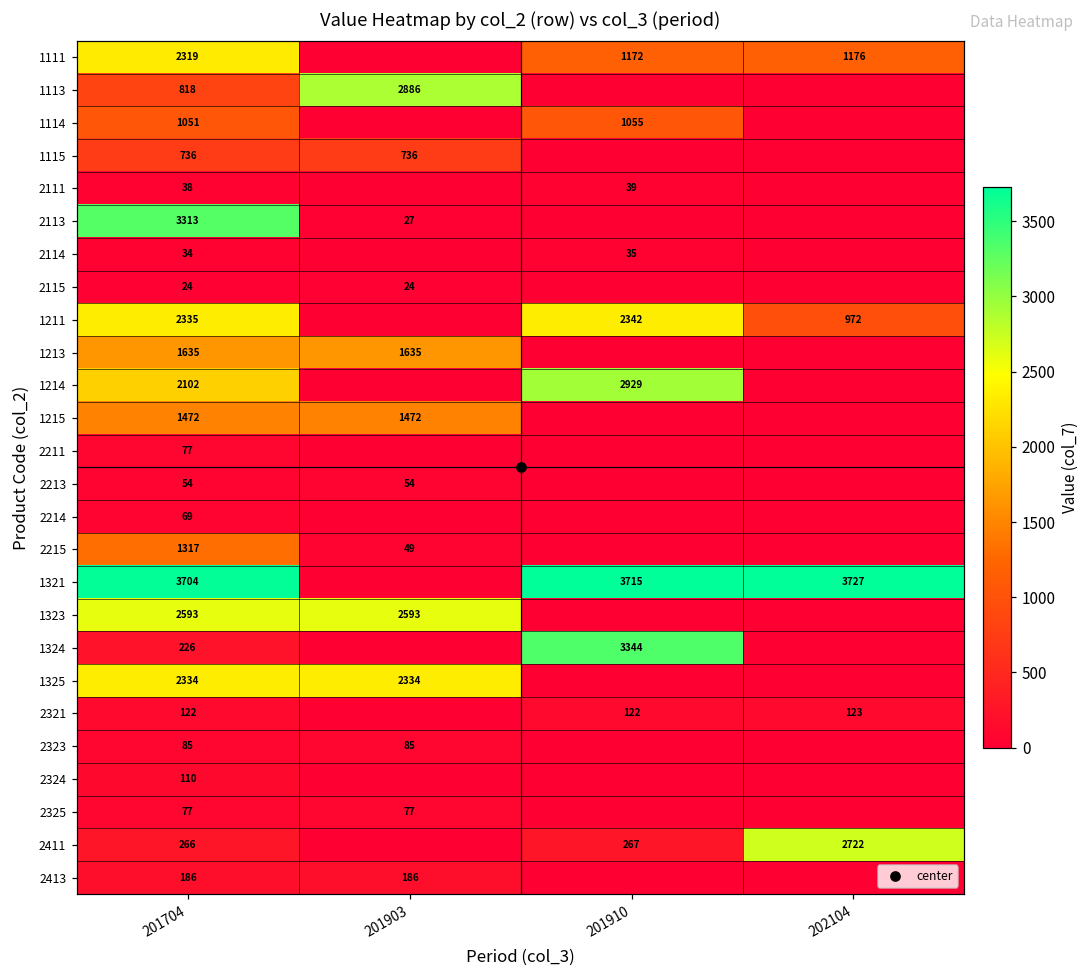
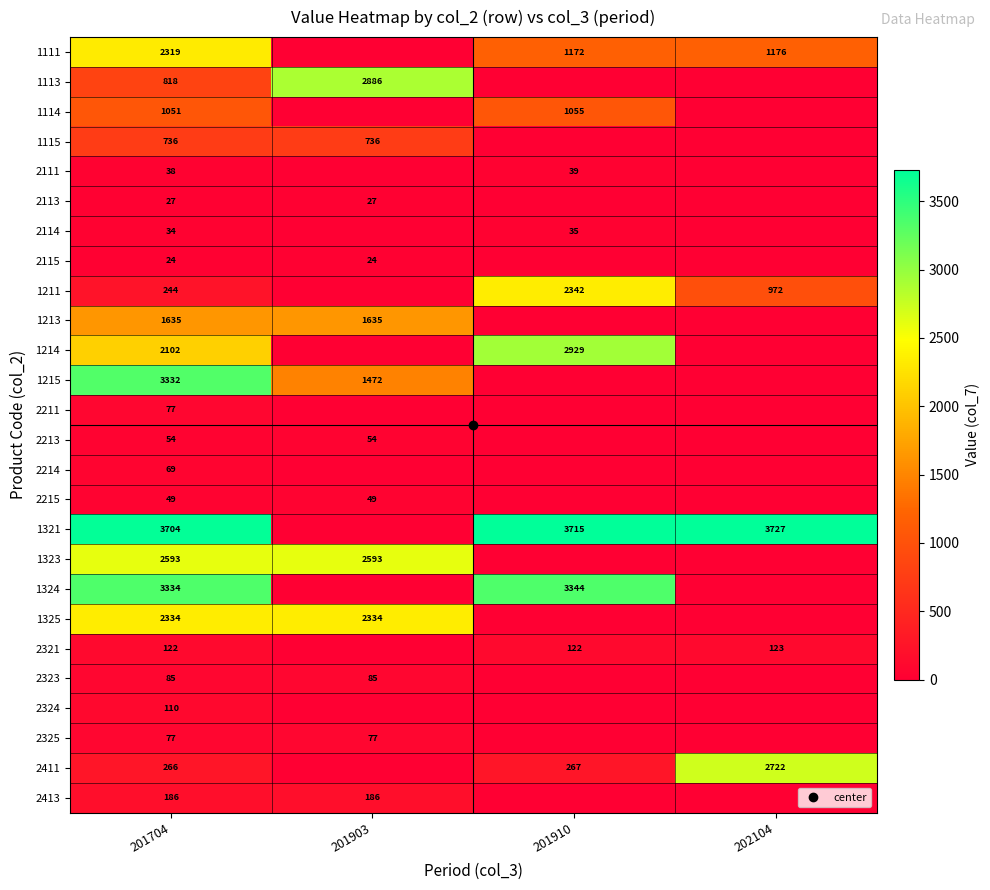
2113, 201704: 3313 -> 27
1211, 201704: 2335 -> 244
1215, 201704: 1472 -> 3332
2215, 201704: 1317 -> 49
1324, 201704: 226 -> 3334
